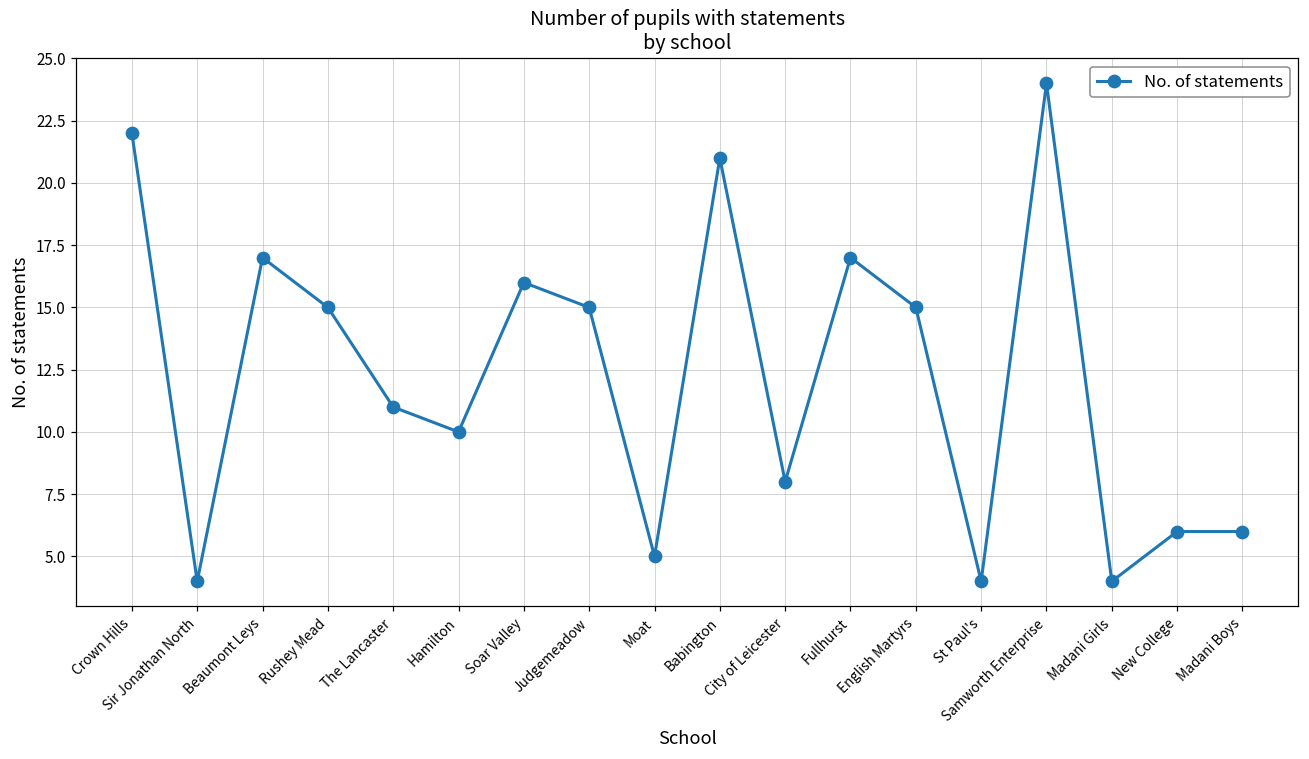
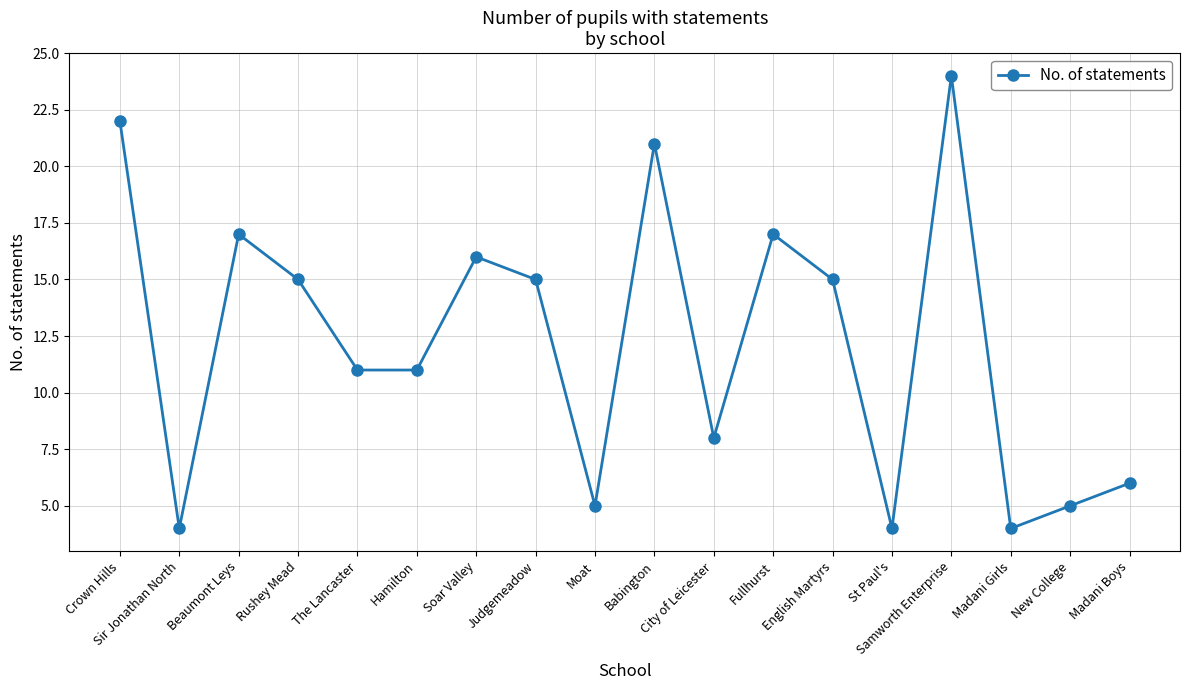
Hamilton: 10 -> 11
New College: 6 -> 5
